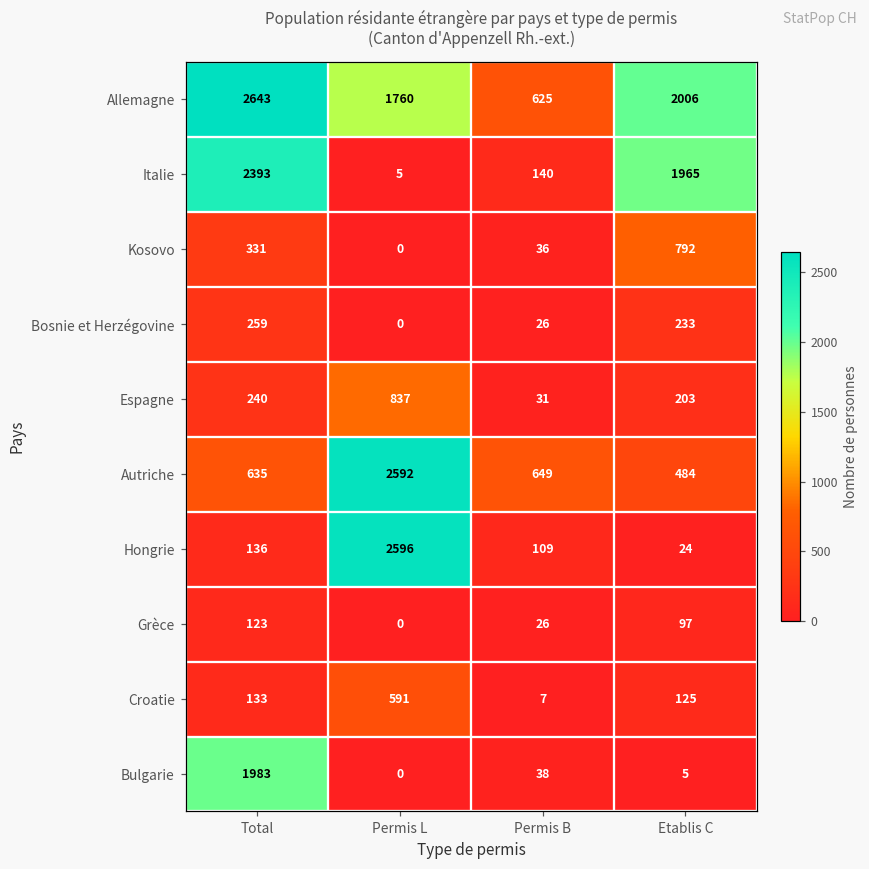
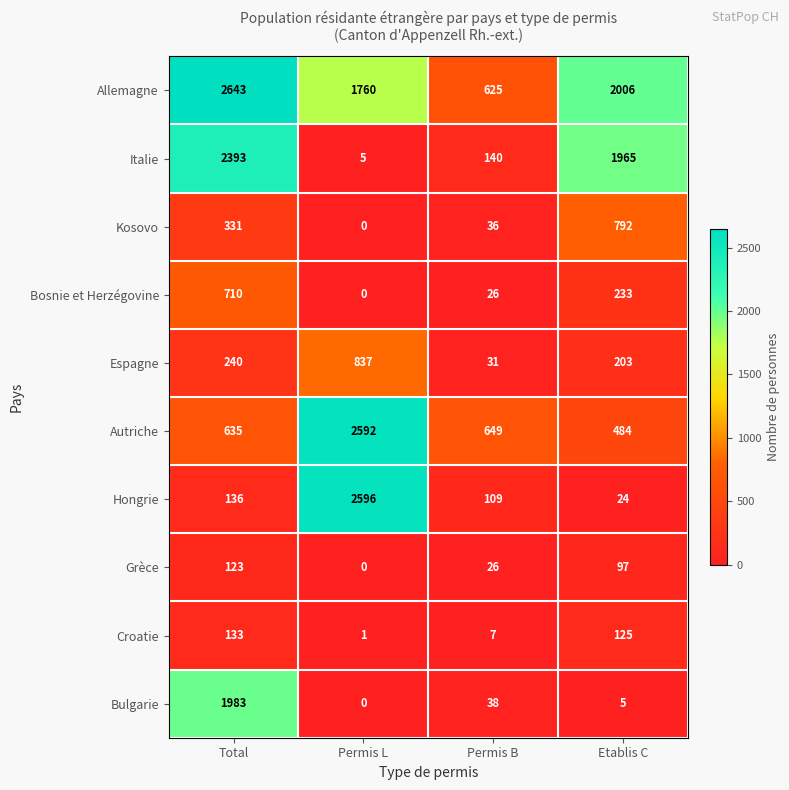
Bosnie et Herzégovine, Total: 259 -> 710
Croatie, Permis L: 591 -> 1
